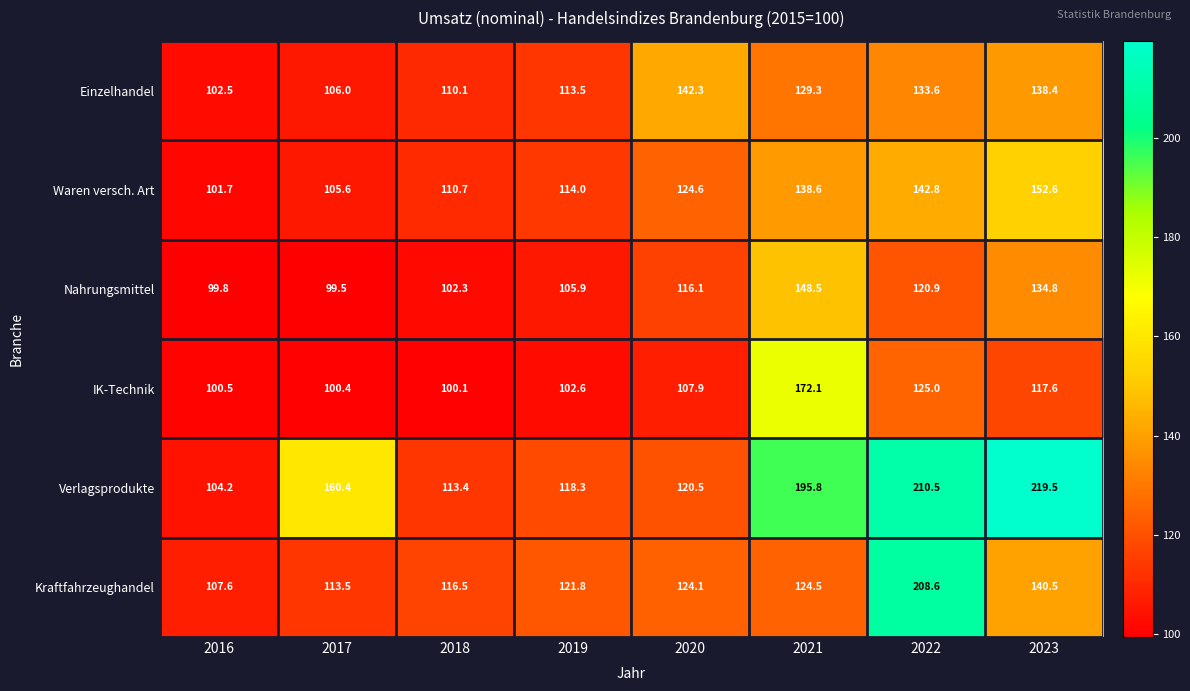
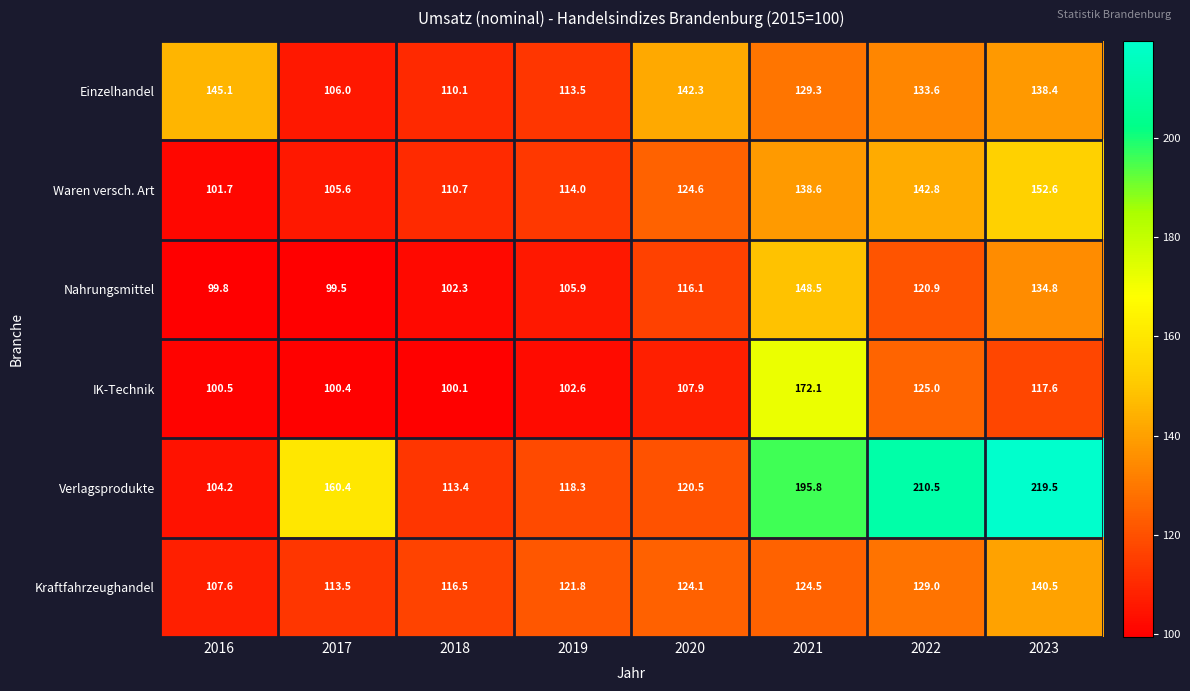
Einzelhandel, 2016: 102.5 -> 145.1
Kraftfahrzeughandel, 2022: 208.6 -> 129.0
